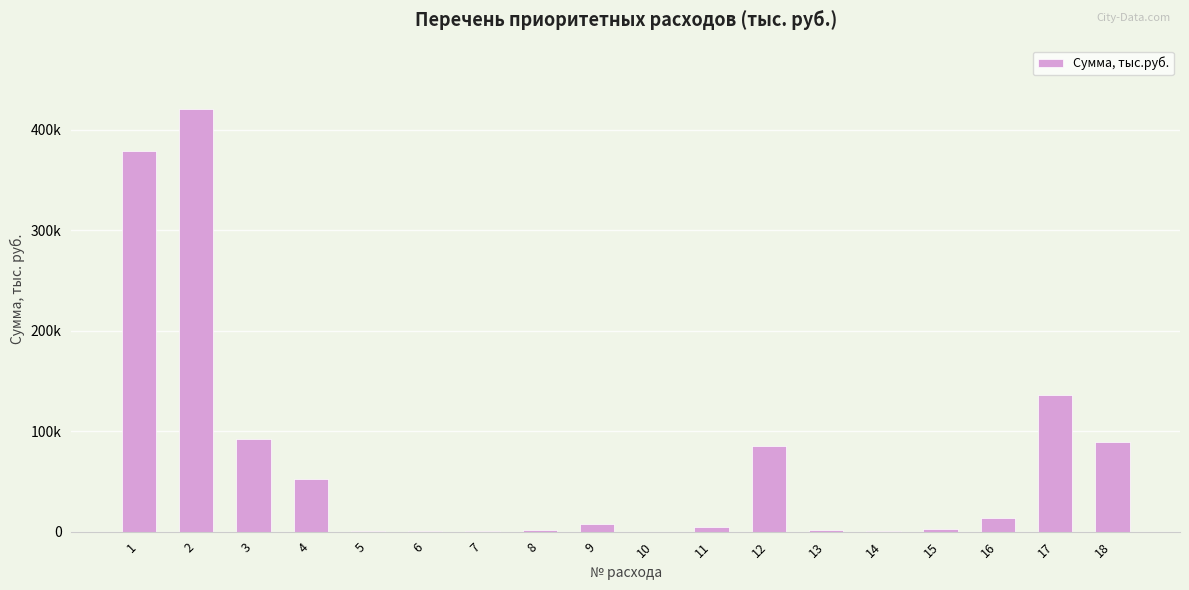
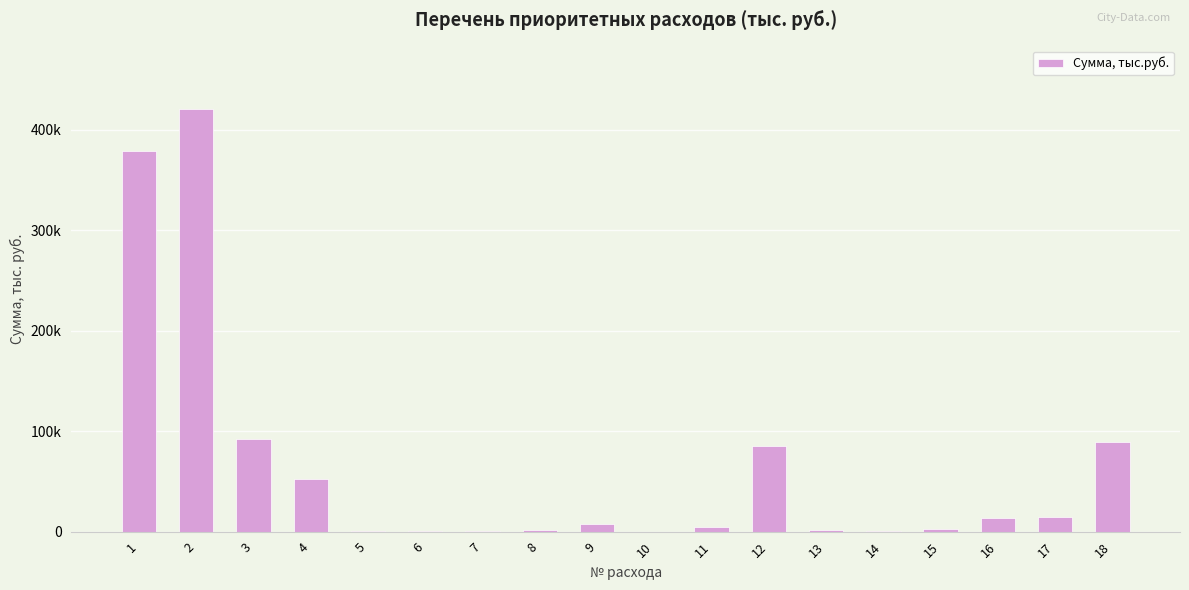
17: 136000 -> 15000
